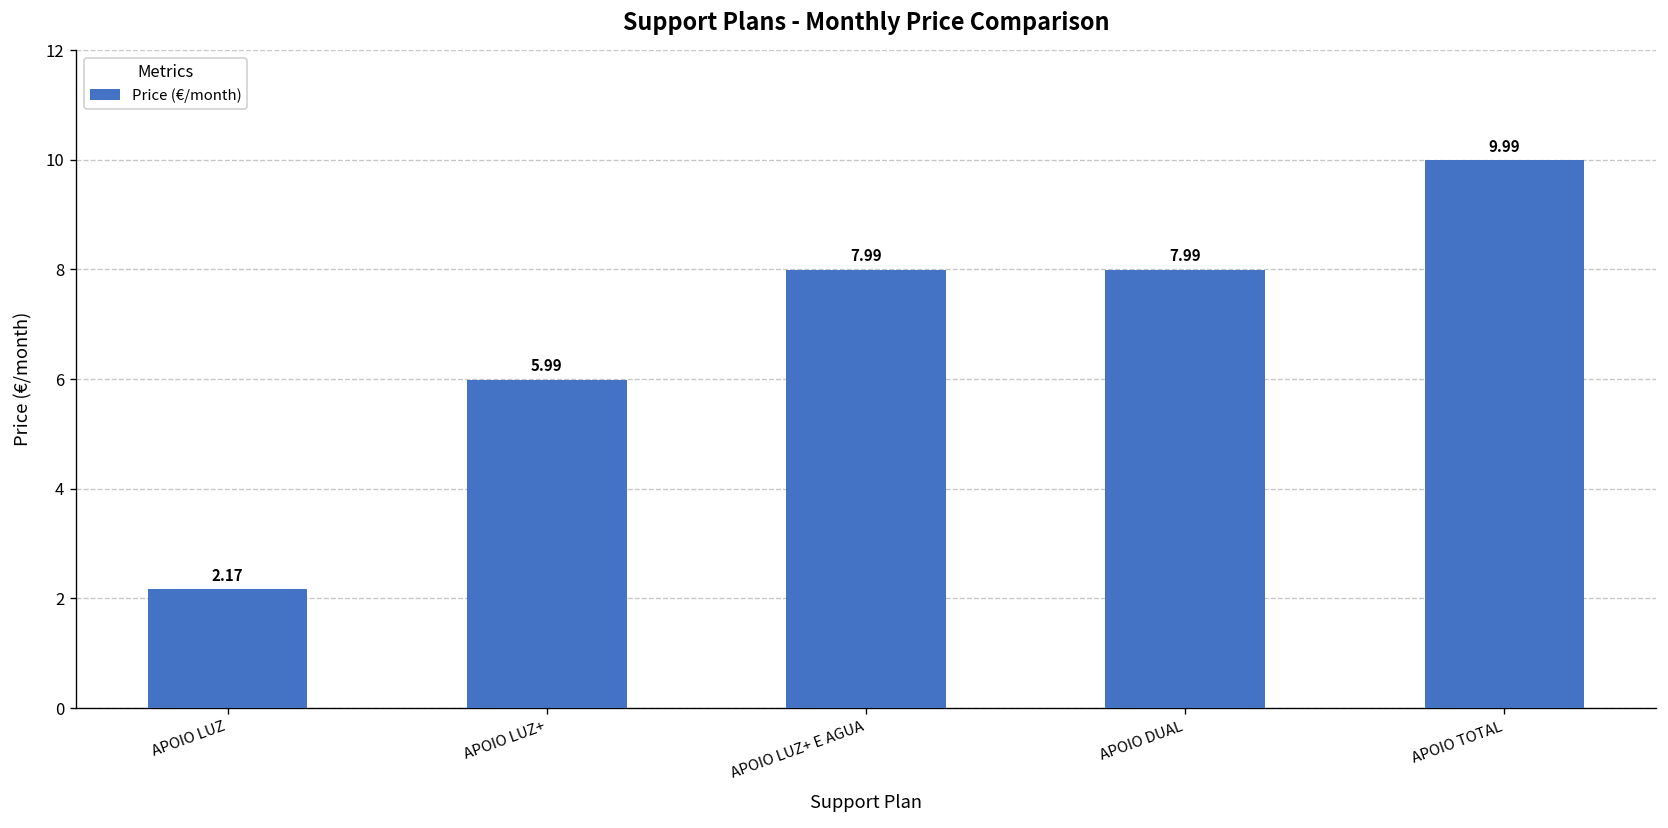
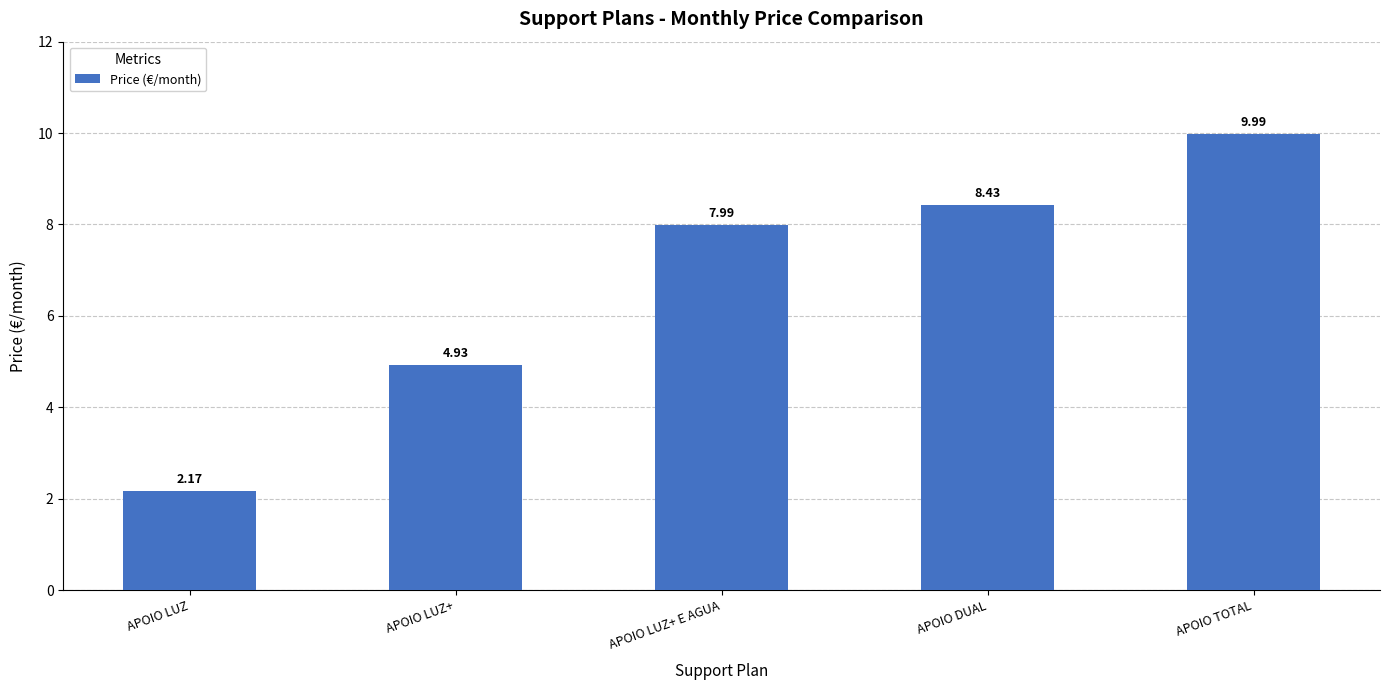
APOIO LUZ+: 5.99 -> 4.93
APOIO DUAL: 7.99 -> 8.43
